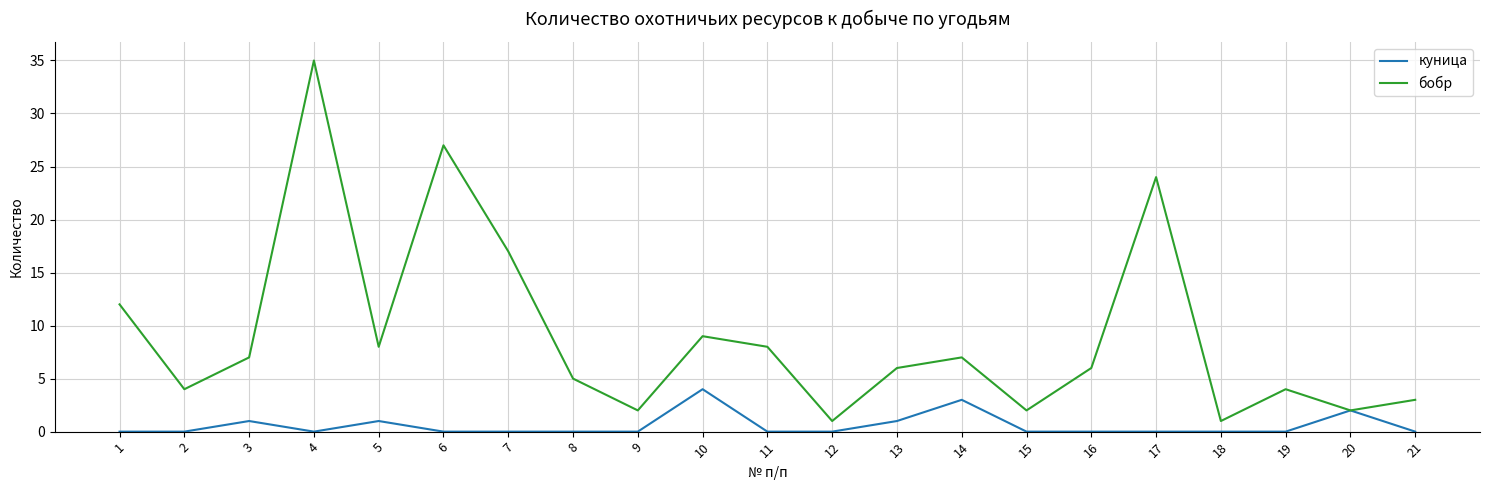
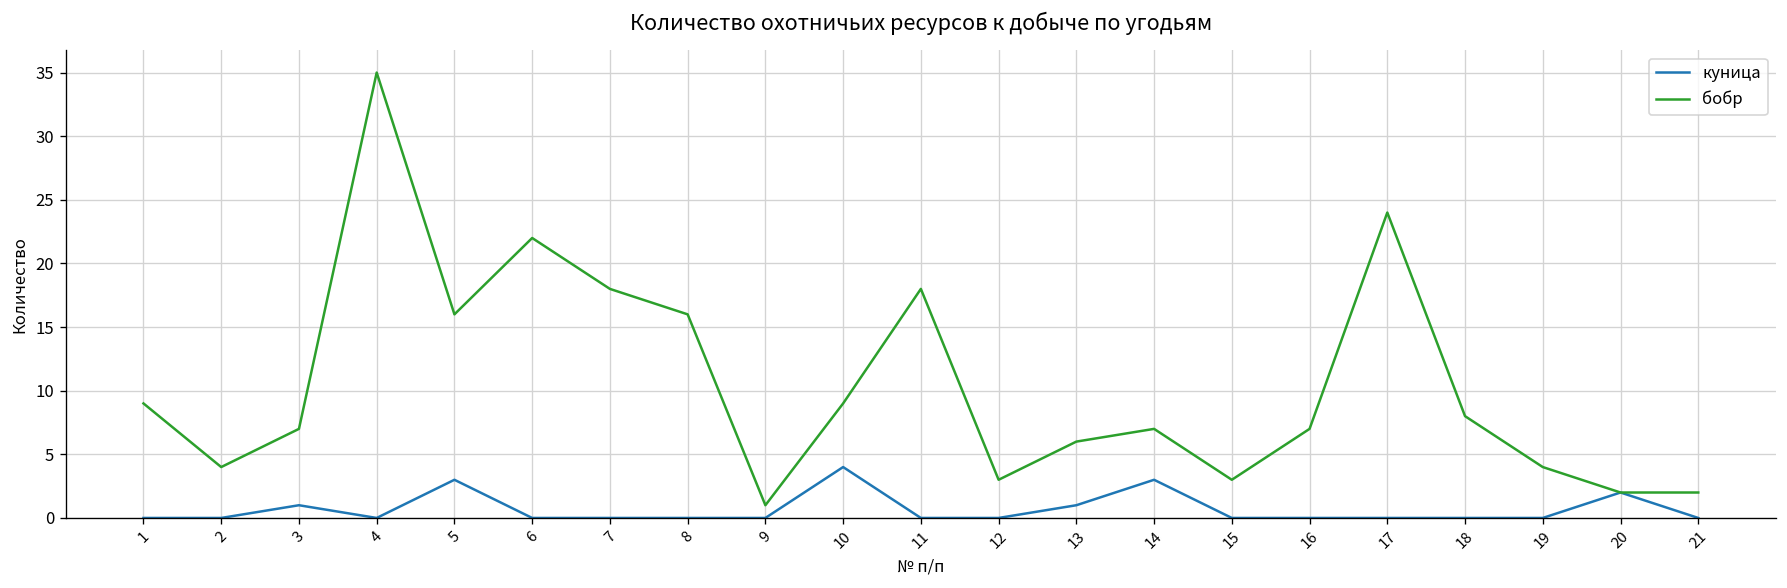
бобр, 1: 12 -> 9
куница, 5: 1 -> 3
бобр, 5: 8 -> 16
бобр, 6: 27 -> 22
бобр, 7: 17 -> 18
бобр, 8: 5 -> 16
бобр, 9: 2 -> 1
бобр, 11: 8 -> 18
бобр, 12: 1 -> 3
бобр, 15: 2 -> 3
бобр, 16: 6 -> 7
бобр, 18: 1 -> 8
бобр, 21: 3 -> 2
